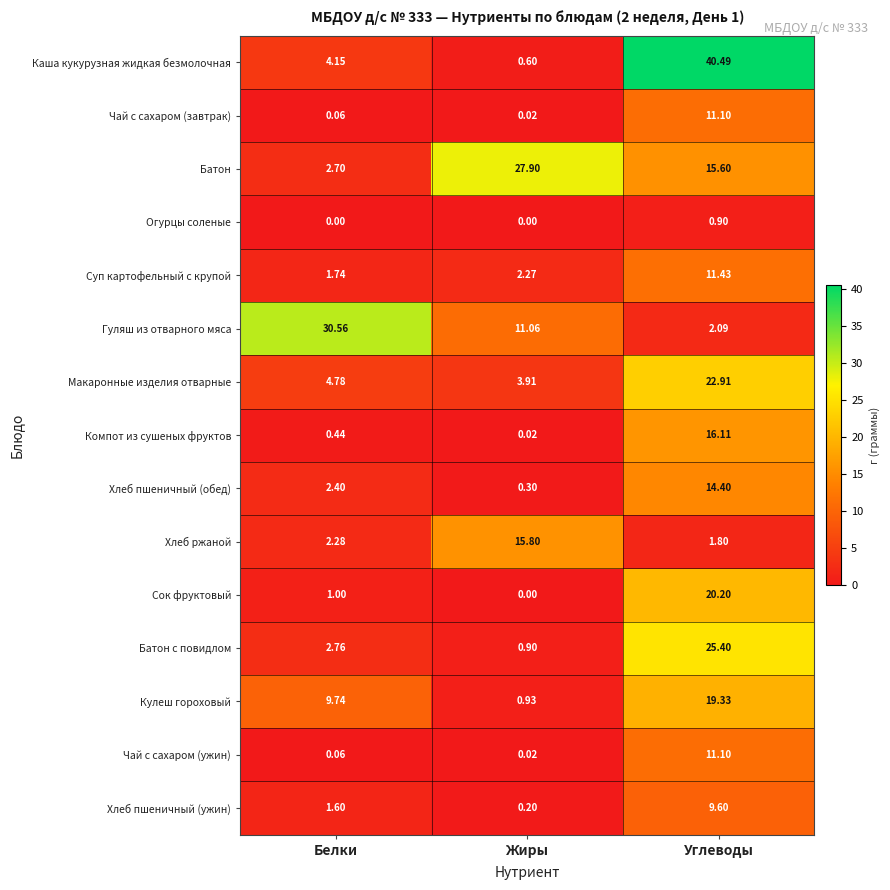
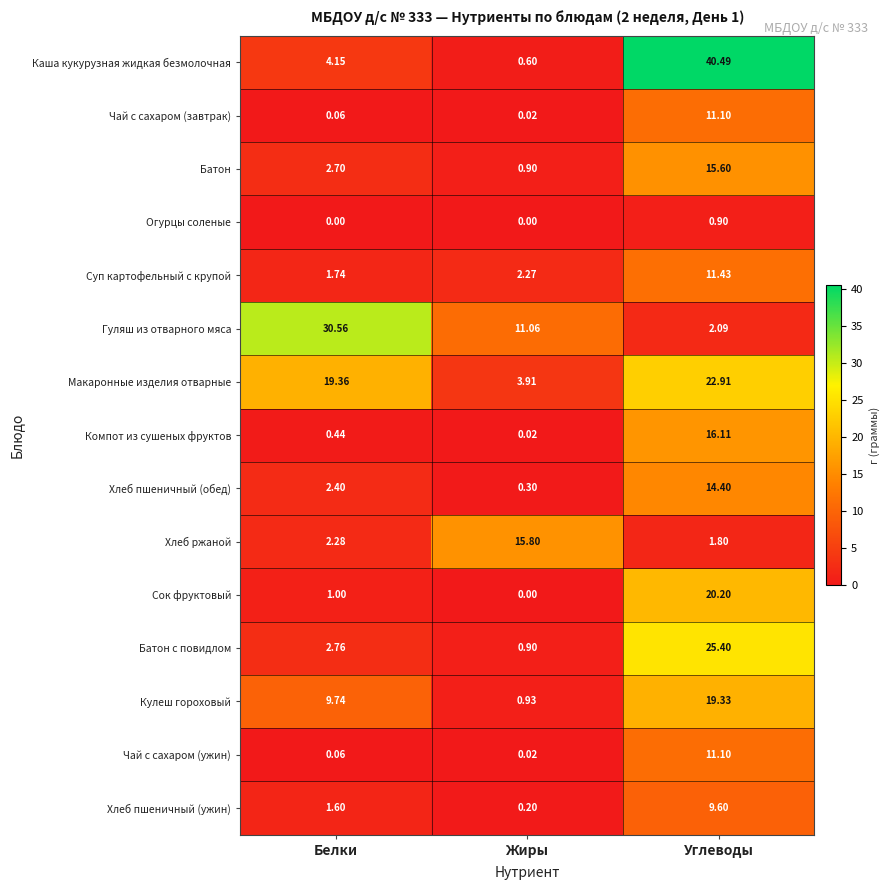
Батон, Жиры: 27.90 -> 0.90
Макаронные изделия отварные, Белки: 4.78 -> 19.36
